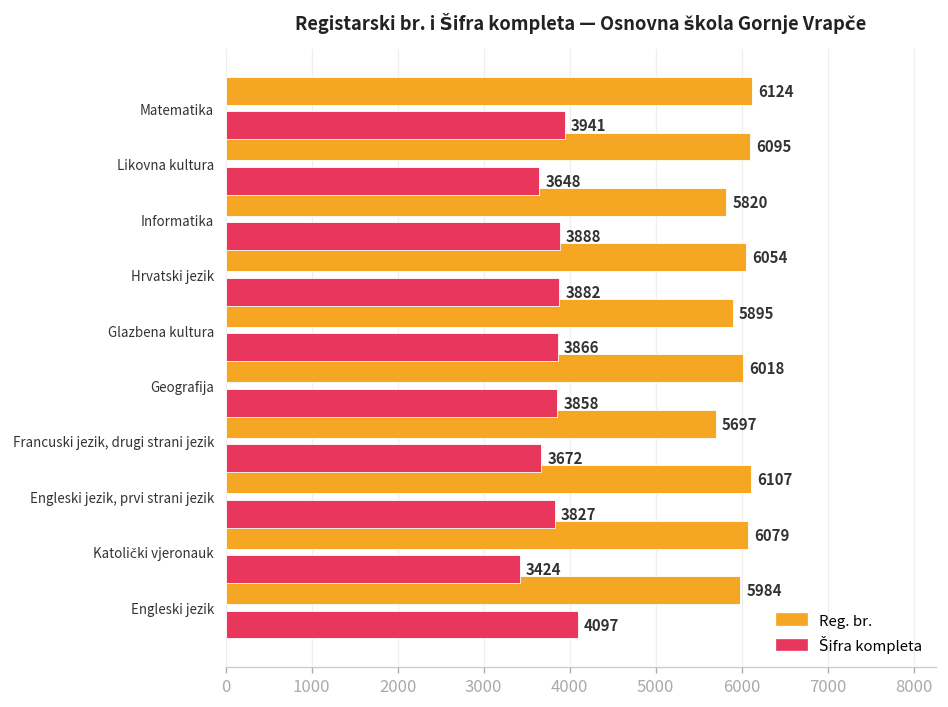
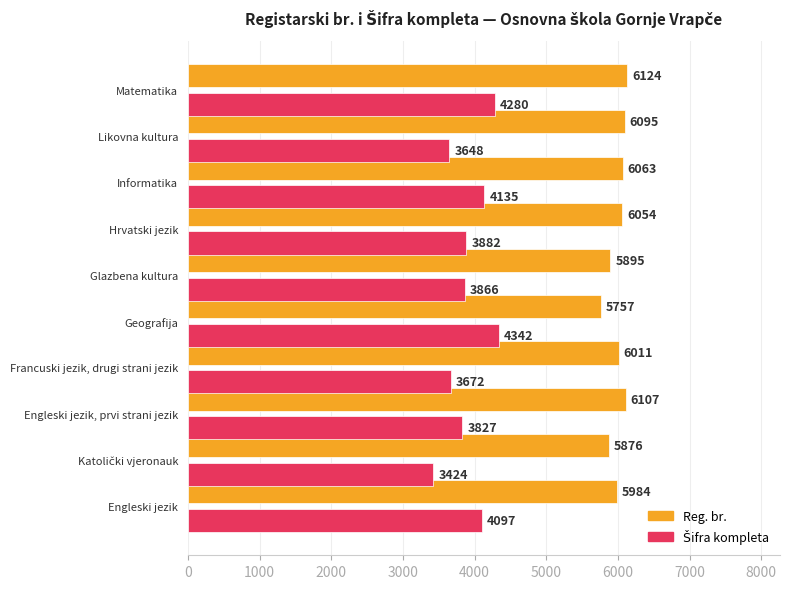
Šifra kompleta, Matematika: 3941 -> 4280
Reg. br., Informatika: 5820 -> 6063
Šifra kompleta, Informatika: 3888 -> 4135
Reg. br., Geografija: 6018 -> 5757
Šifra kompleta, Geografija: 3858 -> 4342
Reg. br., Francuski jezik, drugi strani jezik: 5697 -> 6011
Reg. br., Katolički vjeronauk: 6079 -> 5876
